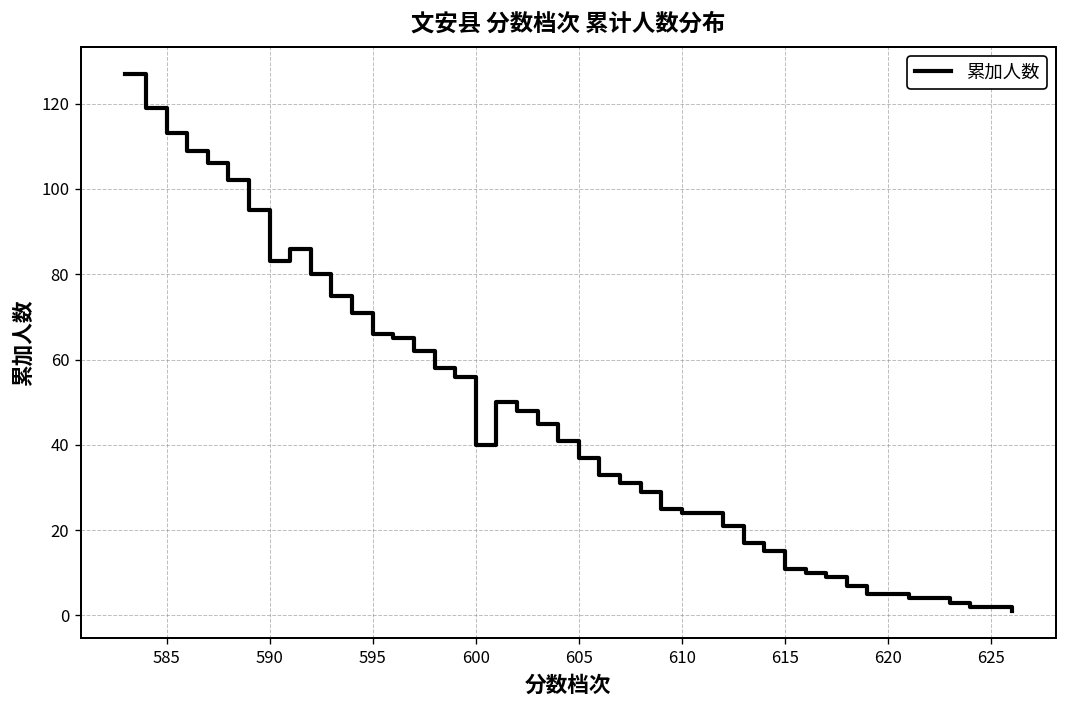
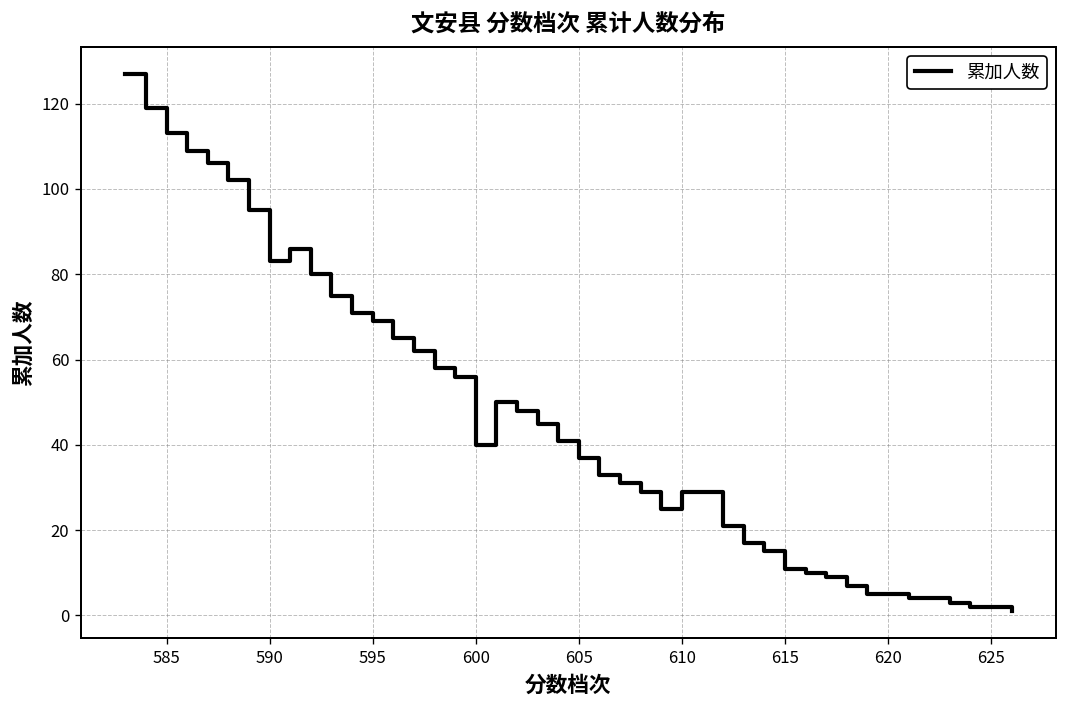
595: 66 -> 69
610: 24 -> 29
